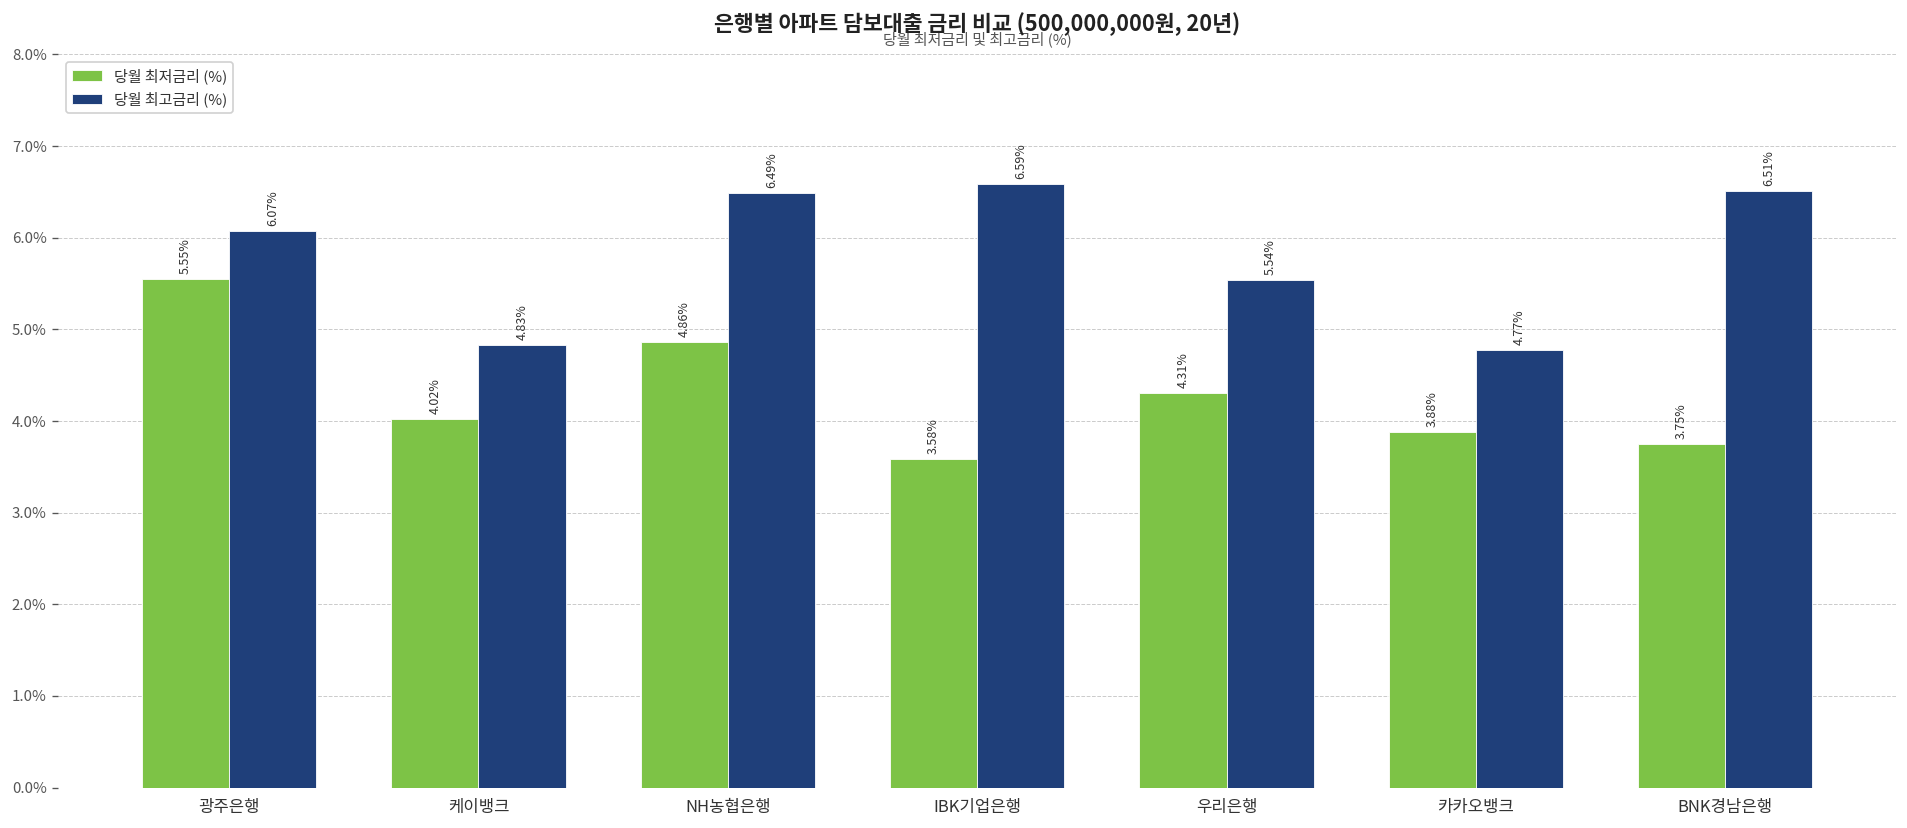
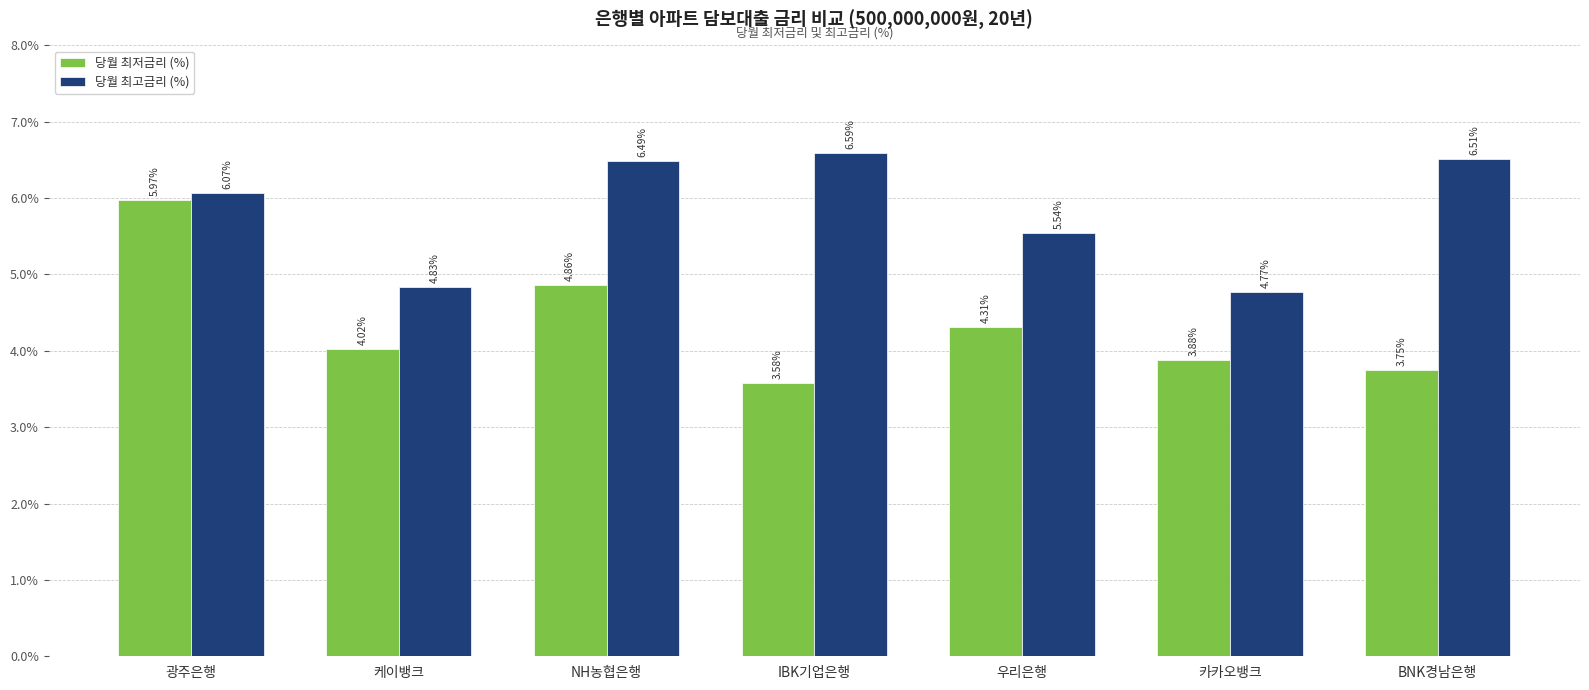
당월 최저금리 (%), 광주은행: 5.55% -> 5.97%
